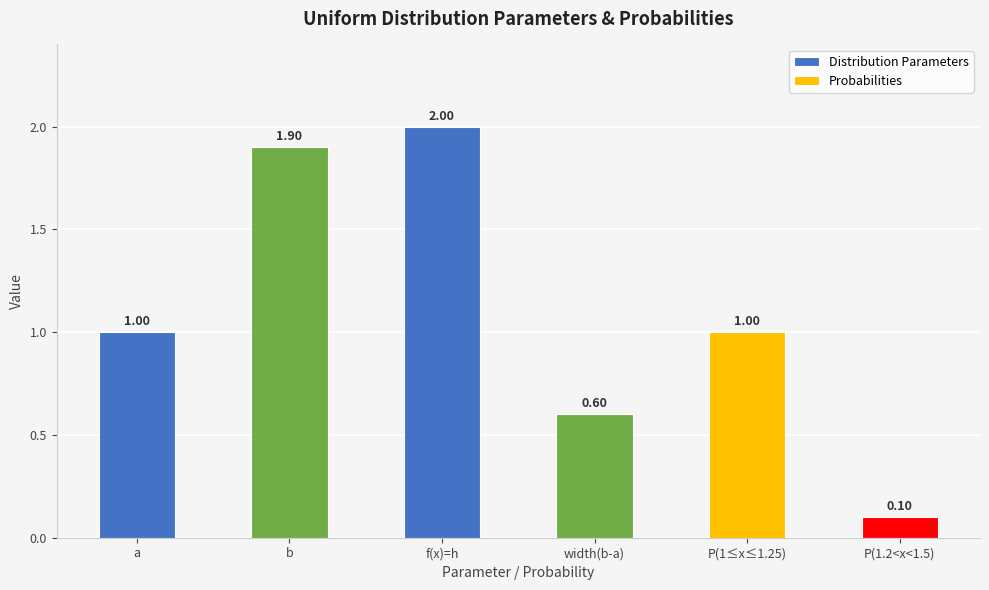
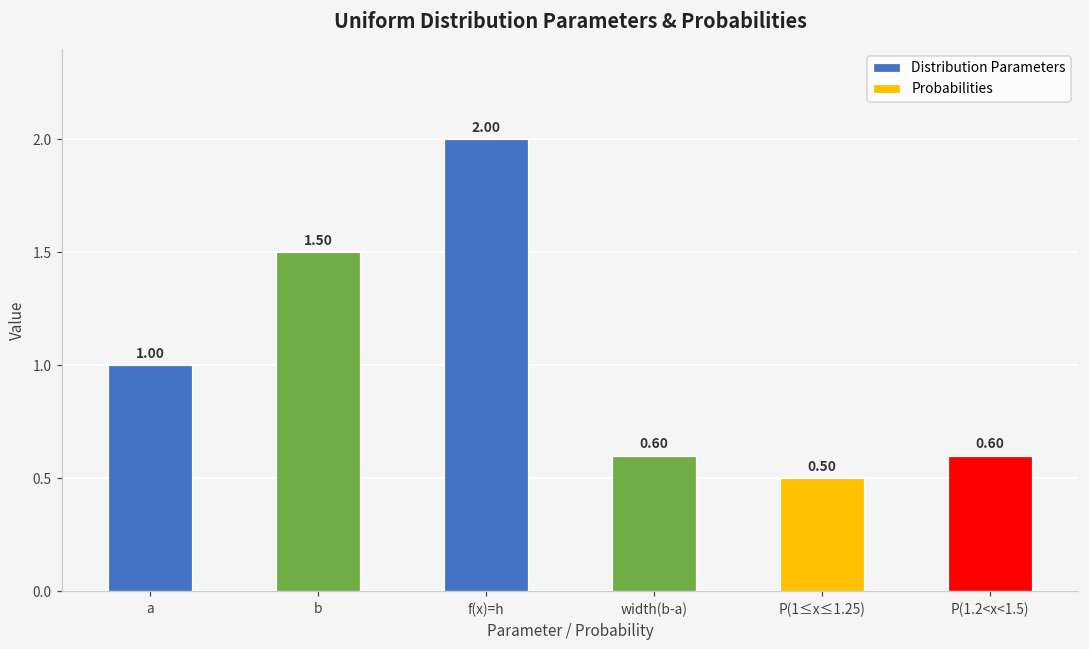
Distribution Parameters, b: 1.90 -> 1.50
Probabilities, P(1≤x≤1.25): 1.00 -> 0.50
Probabilities, P(1.2<x<1.5): 0.10 -> 0.60
